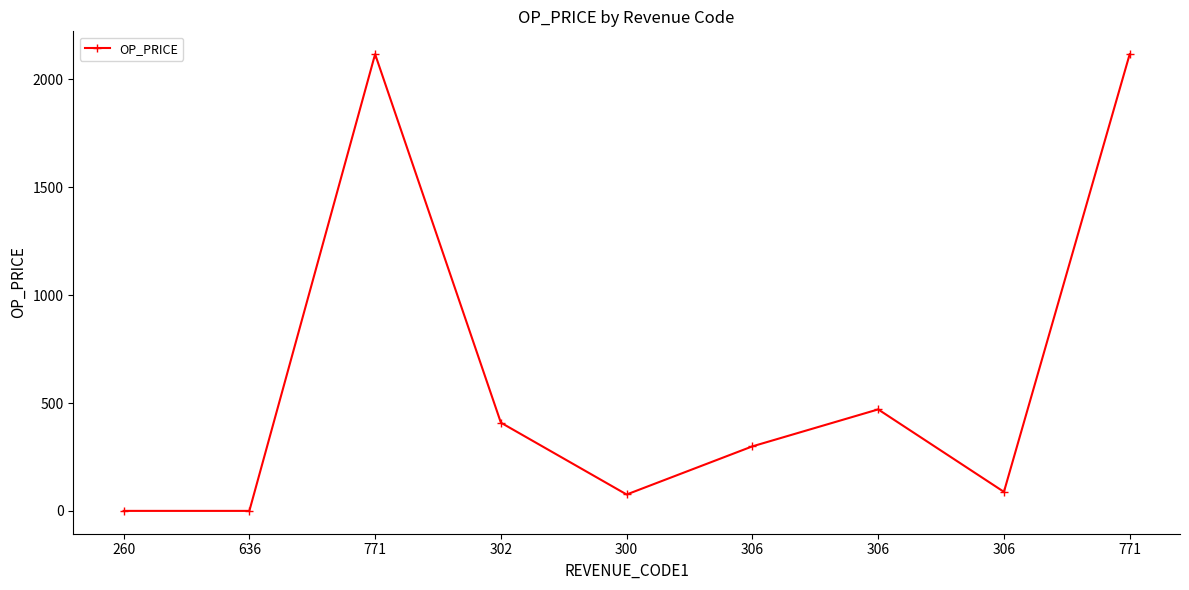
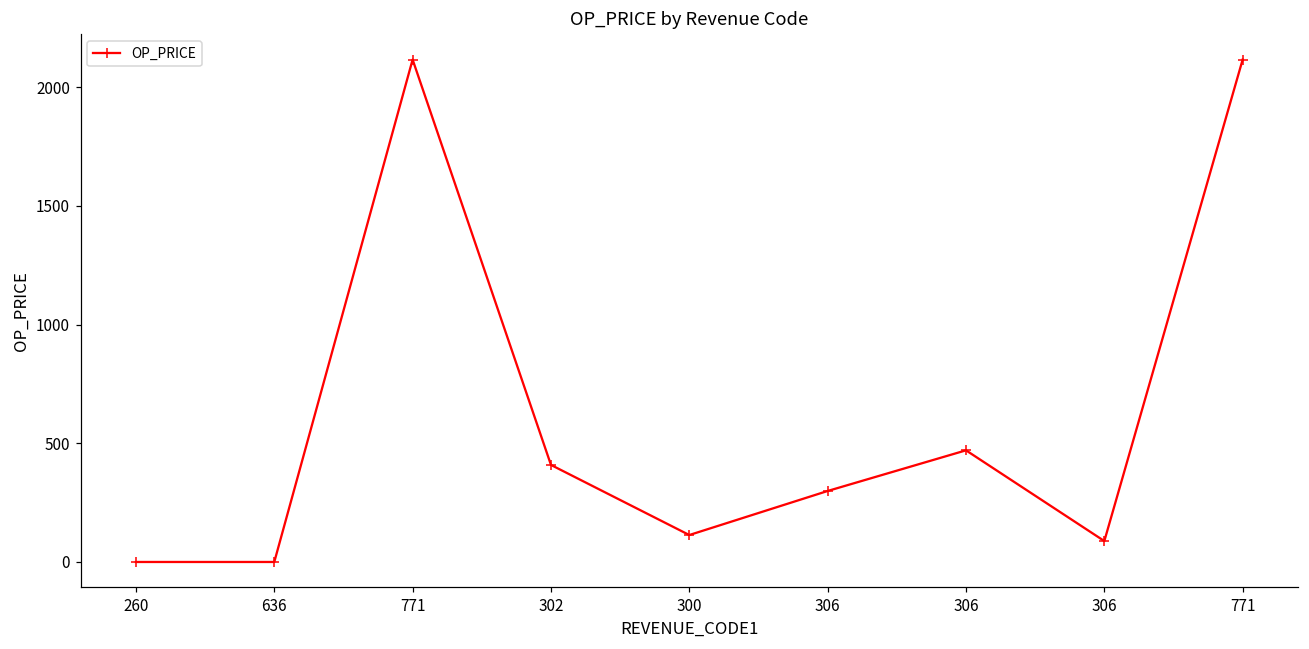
300: 80 -> 110
